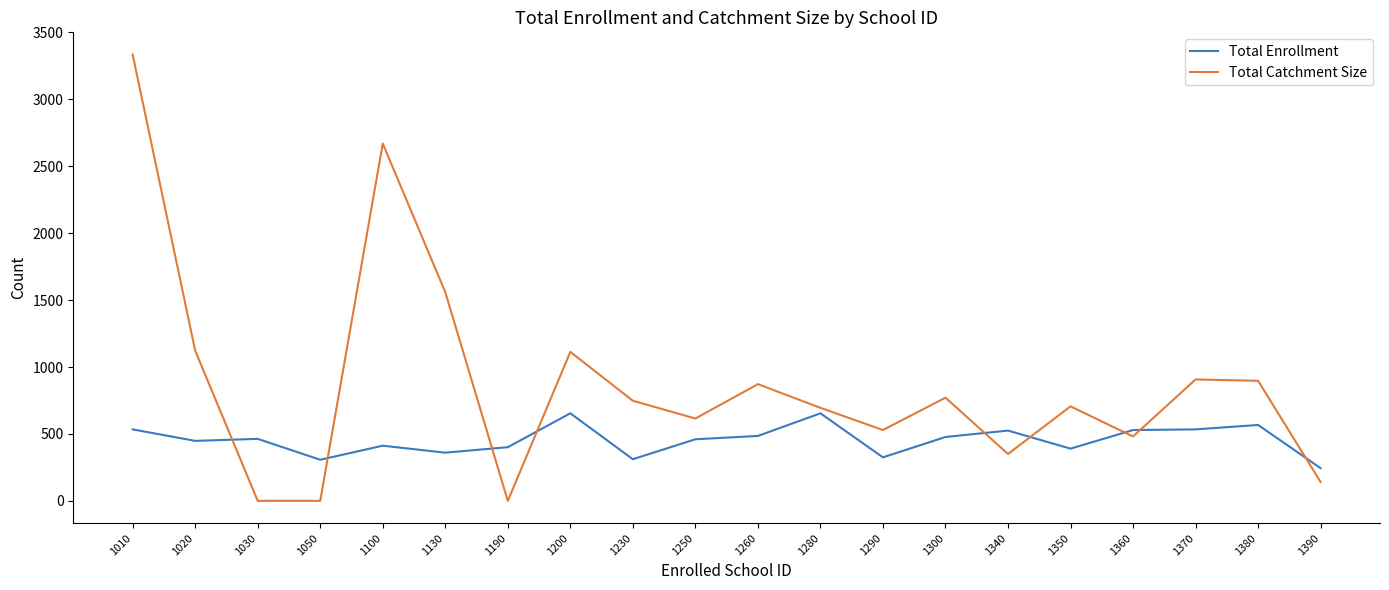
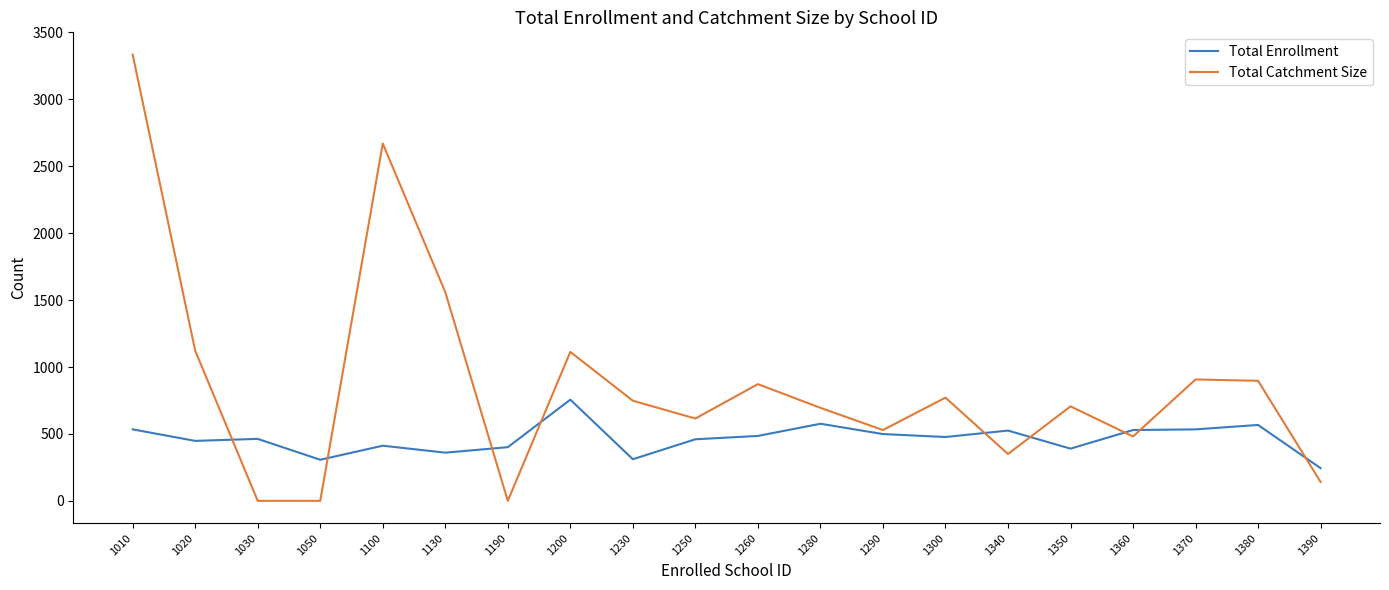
Total Enrollment, 1200: 650 -> 760
Total Enrollment, 1280: 650 -> 580
Total Enrollment, 1290: 330 -> 500
